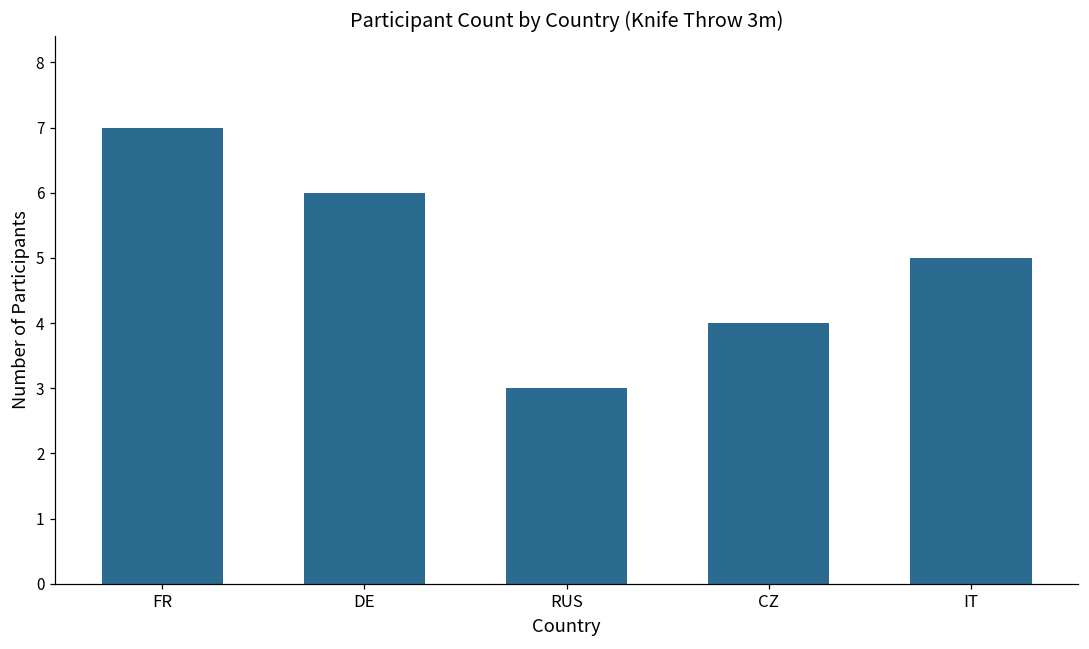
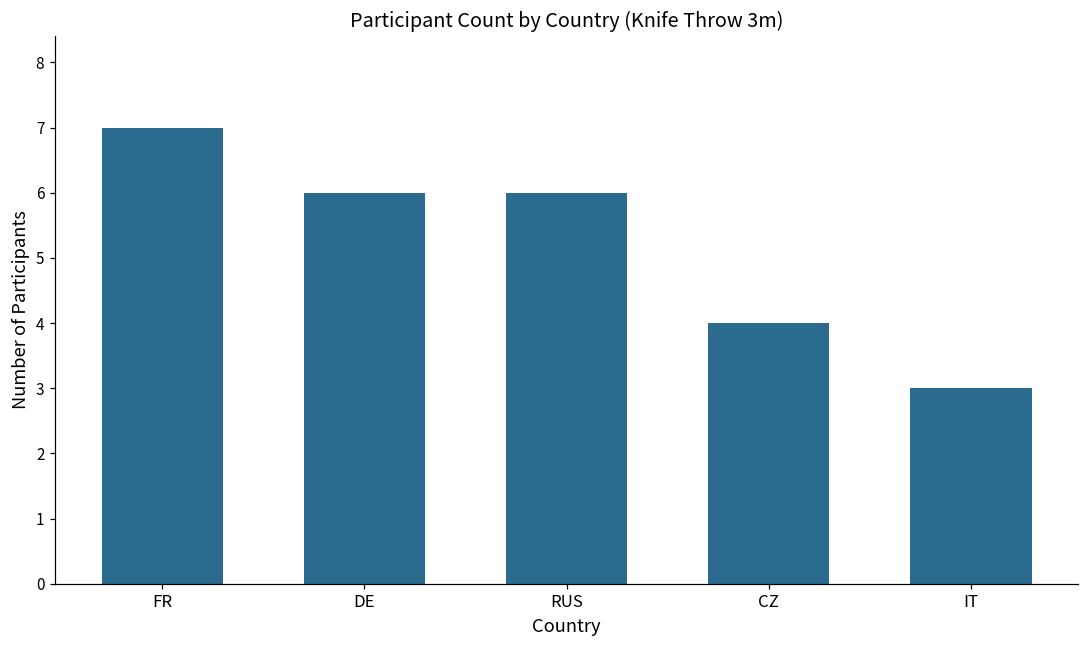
RUS: 3 -> 6
IT: 5 -> 3
